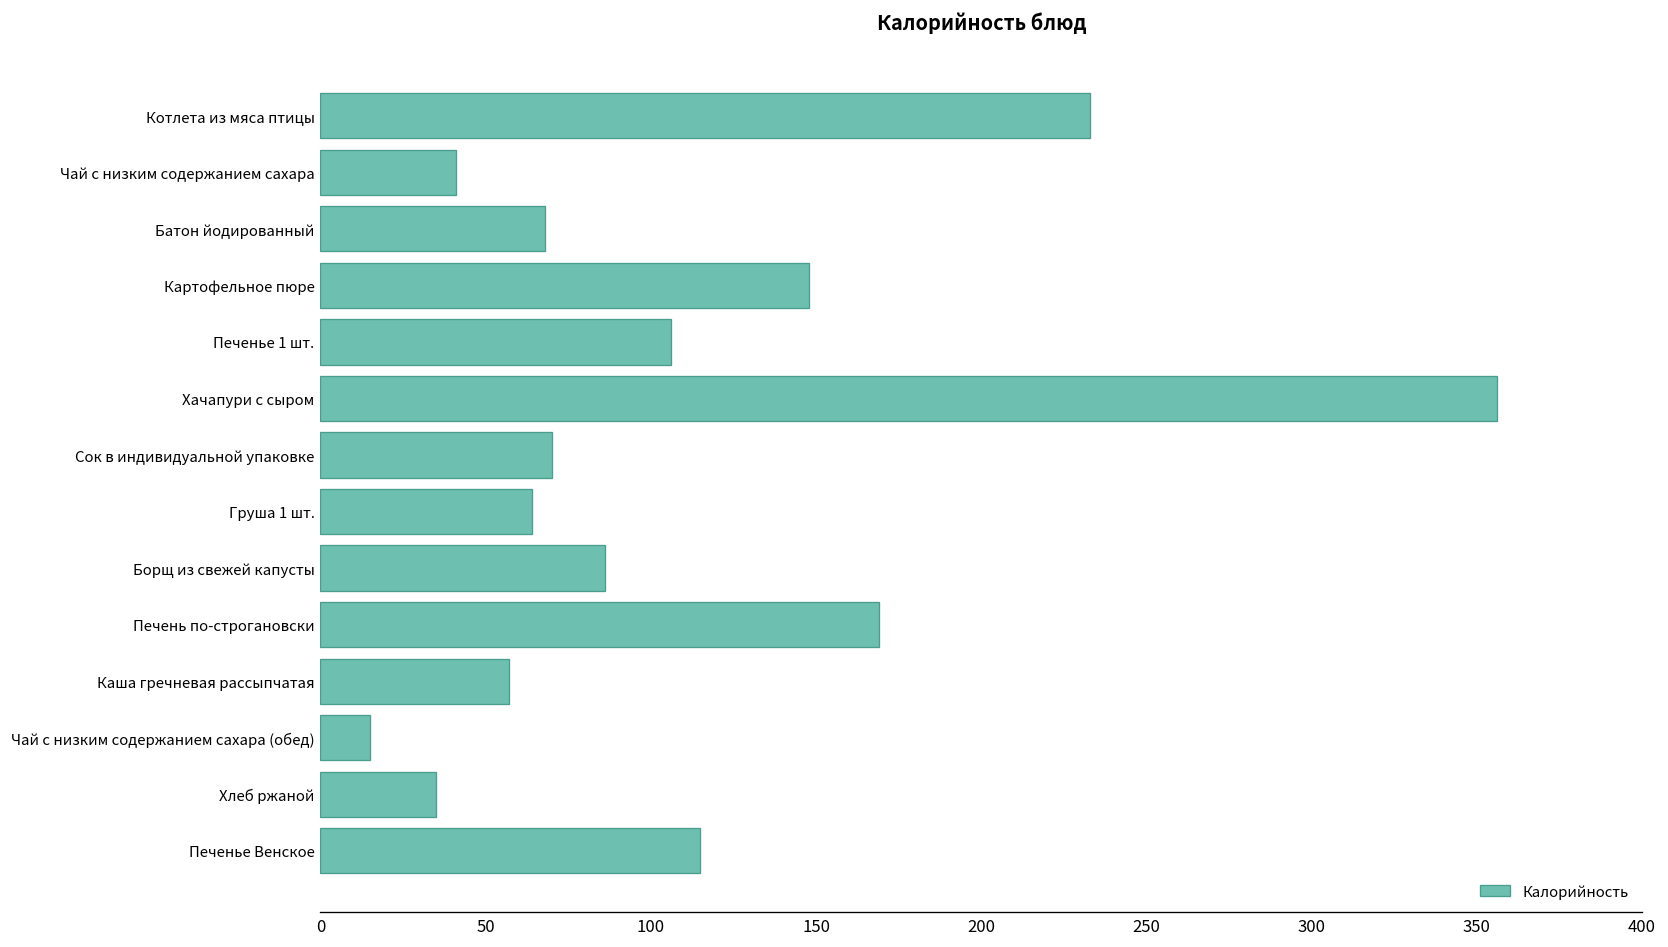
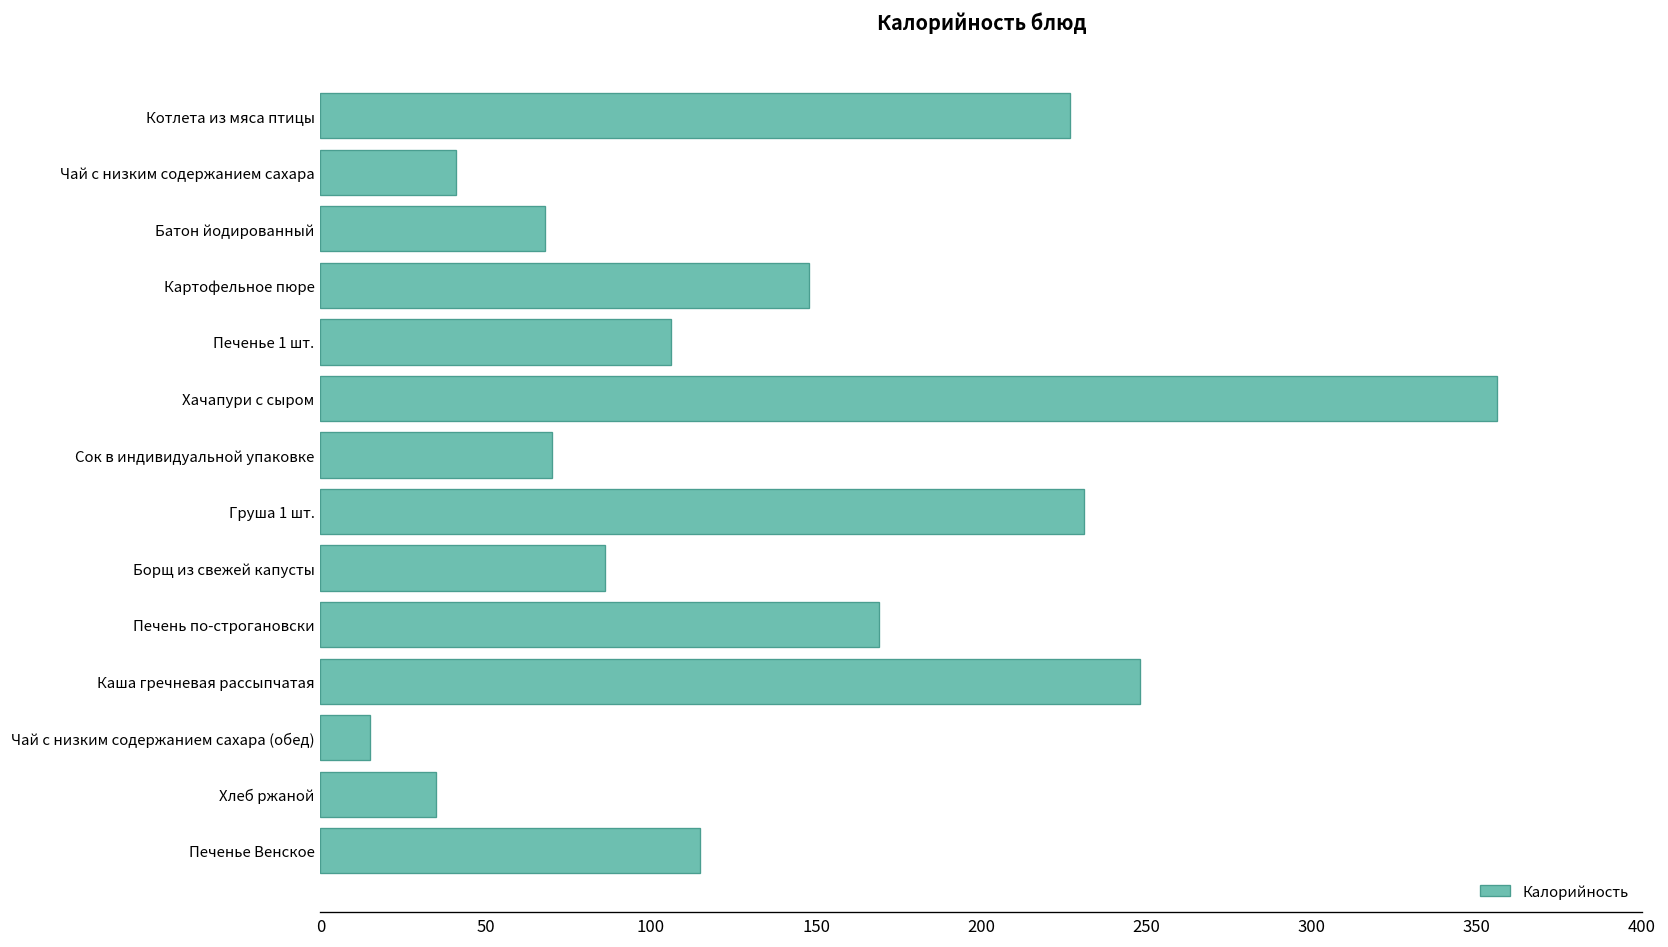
Котлета из мяса птицы: 233 -> 227
Груша 1 шт.: 64 -> 231
Каша гречневая рассыпчатая: 57 -> 248
